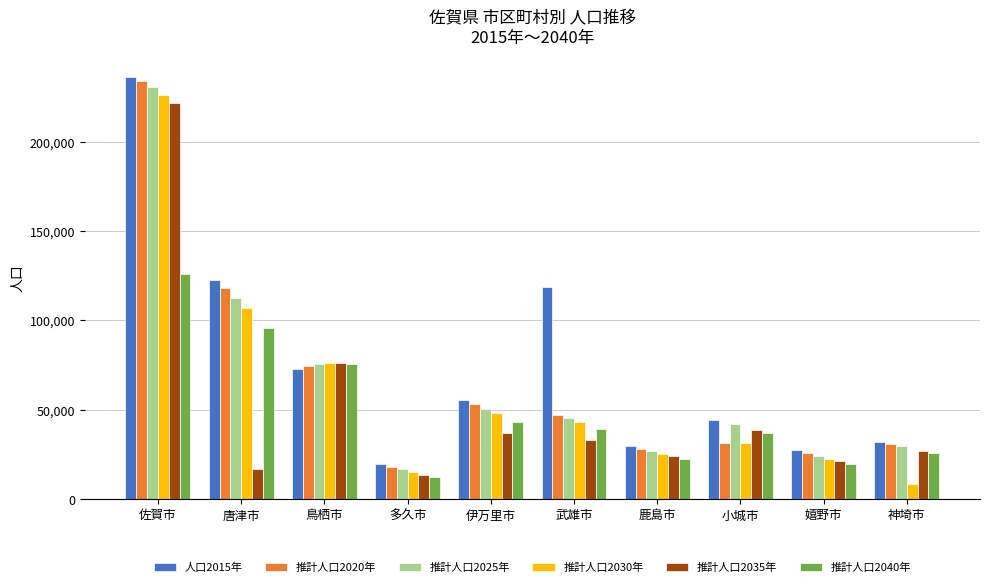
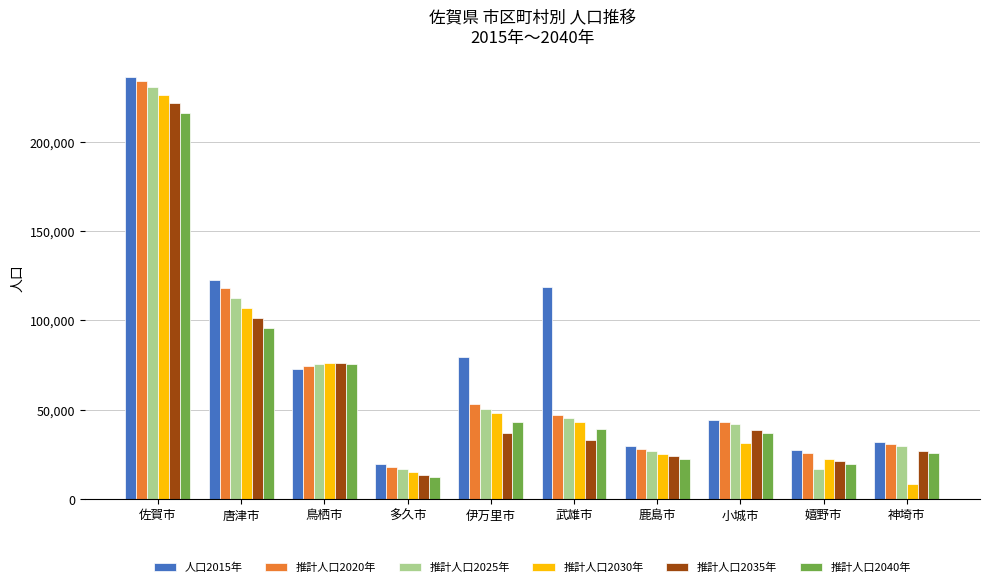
推計人口2040年, 佐賀市: 126,000 -> 216,000
推計人口2035年, 唐津市: 17,000 -> 102,000
人口2015年, 伊万里市: 55,000 -> 79,000
推計人口2020年, 小城市: 31,000 -> 43,000
推計人口2025年, 嬉野市: 24,000 -> 17,000
